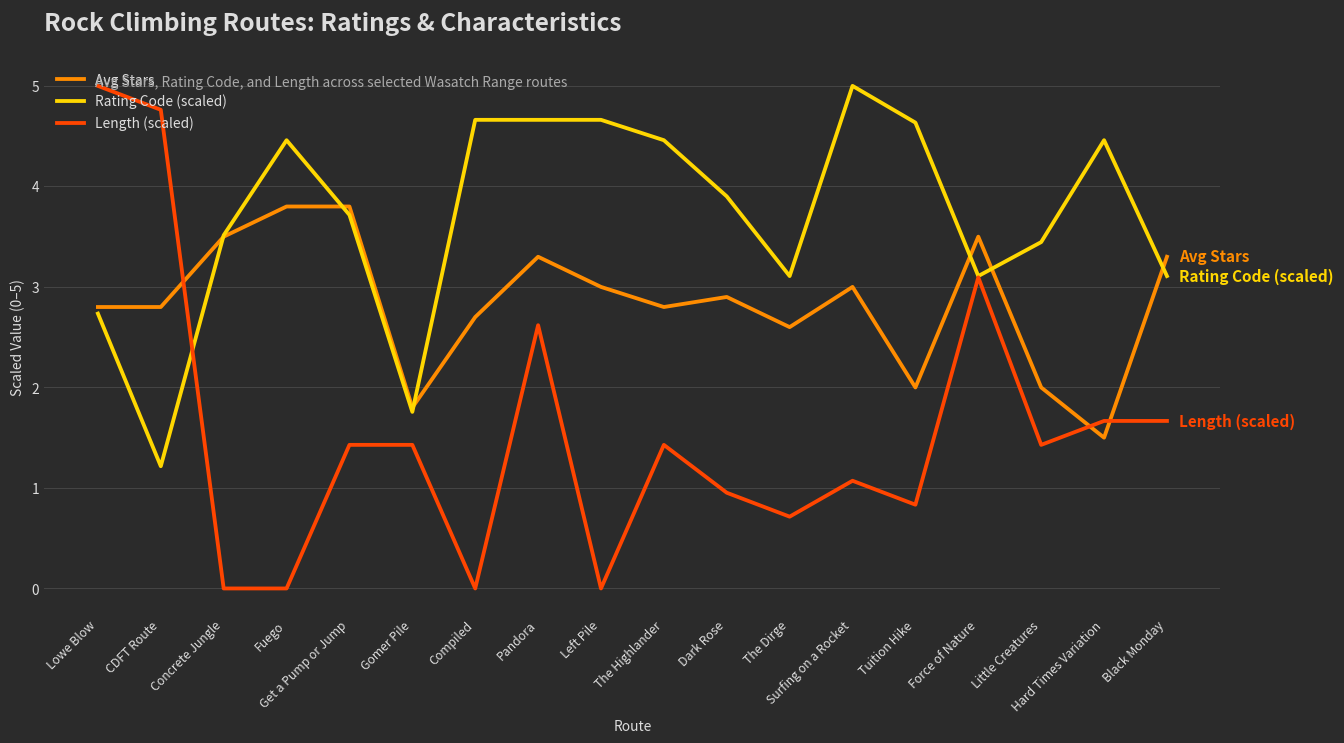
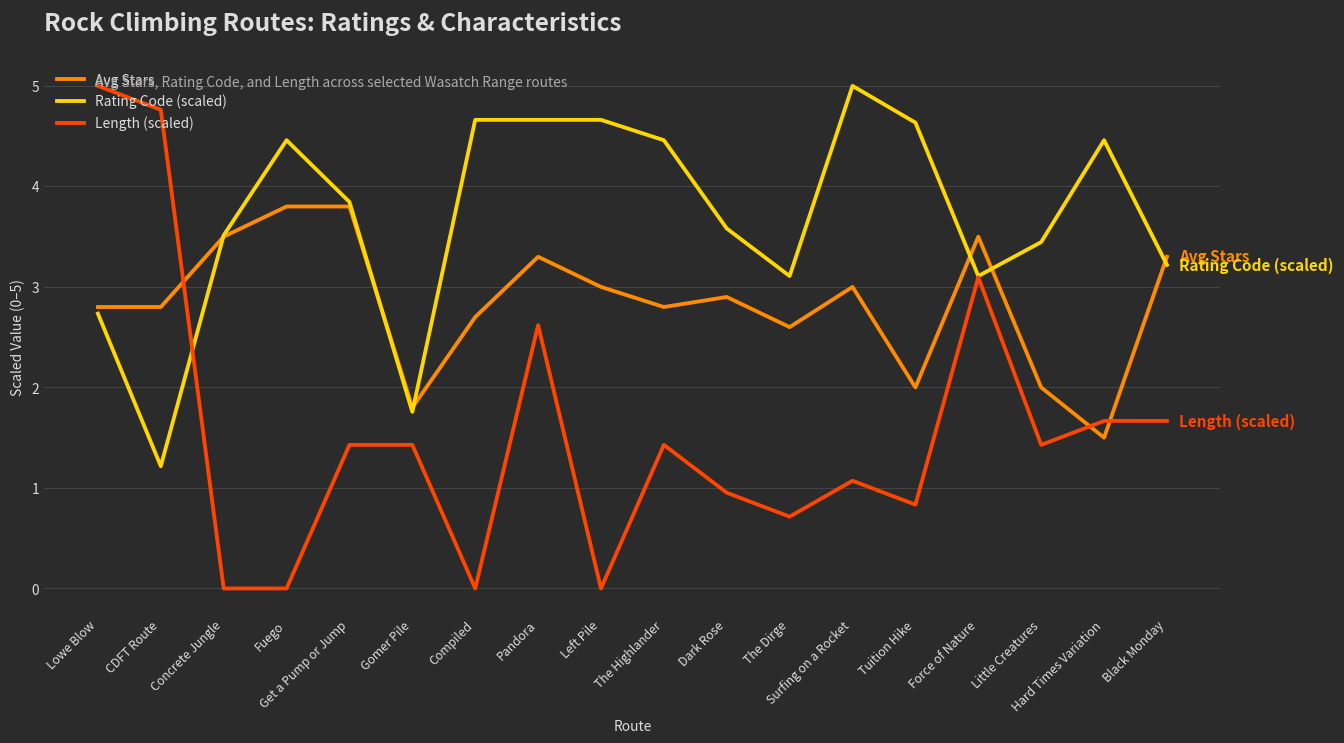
Rating Code (scaled), Get a Pump or Jump: 3.7 -> 3.8
Rating Code (scaled), Dark Rose: 3.9 -> 3.6
Rating Code (scaled), Black Monday: 3.1 -> 3.2
